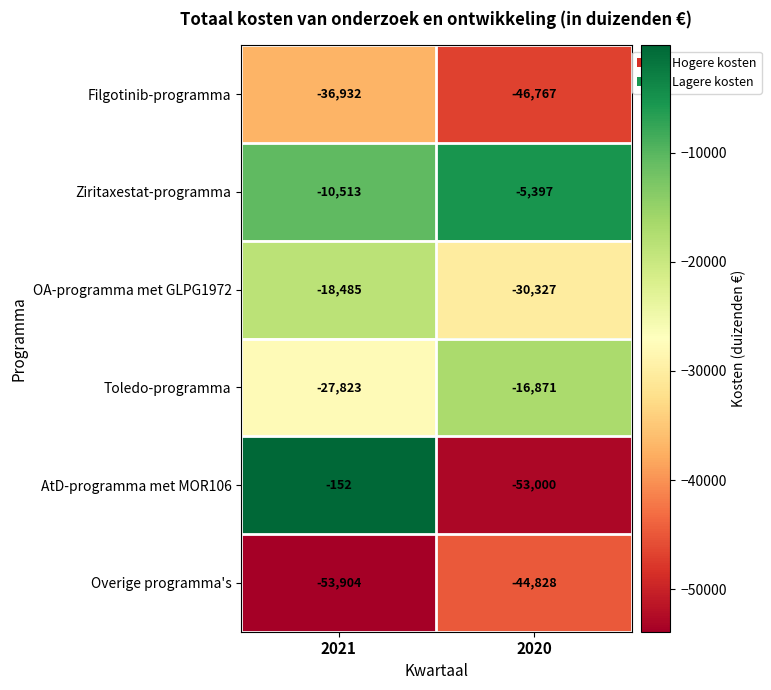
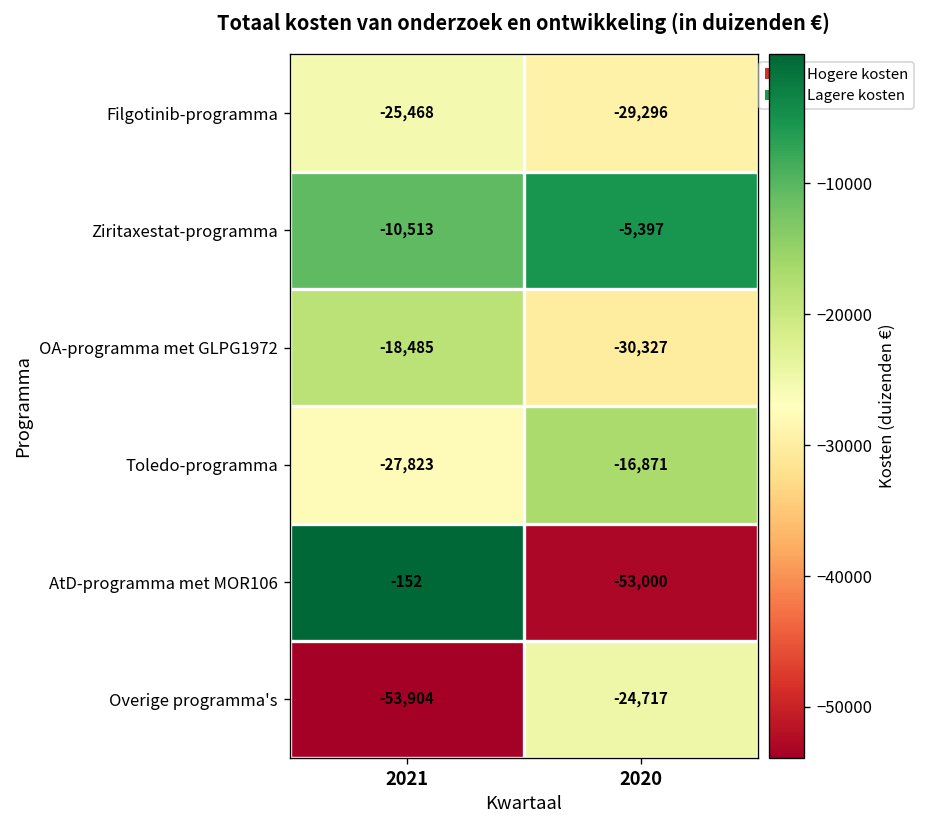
Filgotinib-programma, 2021: -36,932 -> -25,468
Filgotinib-programma, 2020: -46,767 -> -29,296
Overige programma's, 2020: -44,828 -> -24,717
